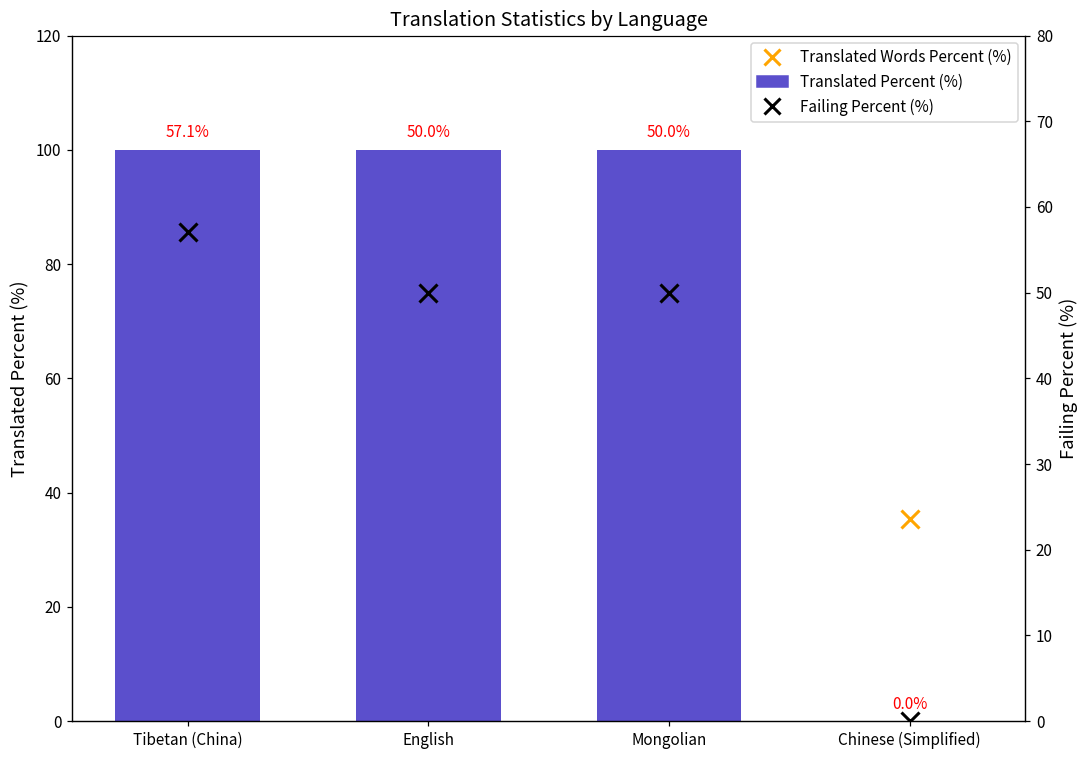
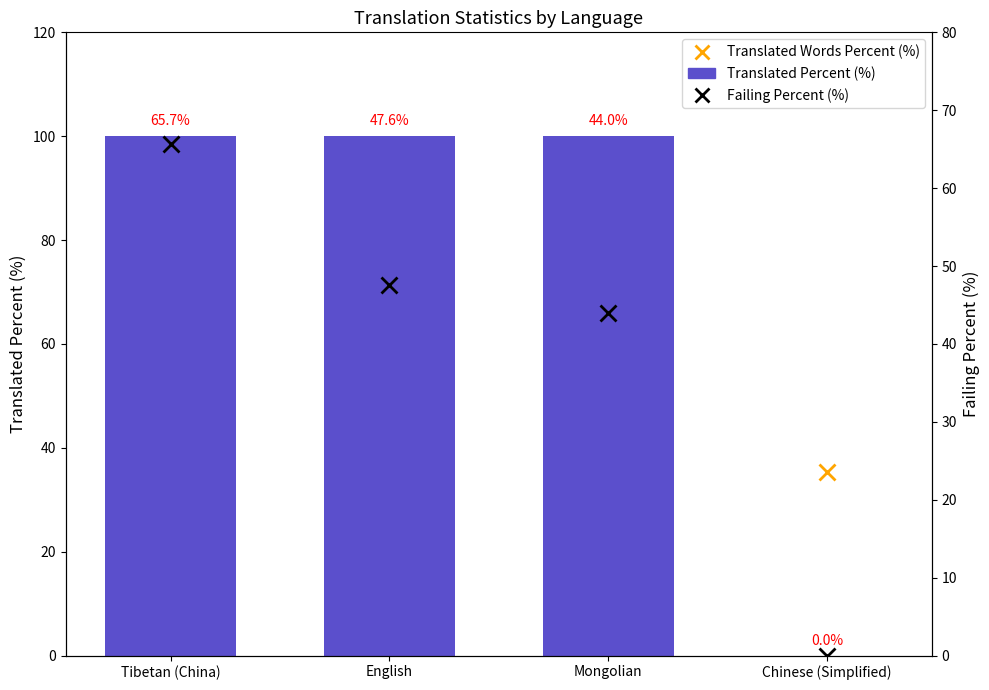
Failing Percent (%), Tibetan (China): 57.1% -> 65.7%
Failing Percent (%), English: 50.0% -> 47.6%
Failing Percent (%), Mongolian: 50.0% -> 44.0%
